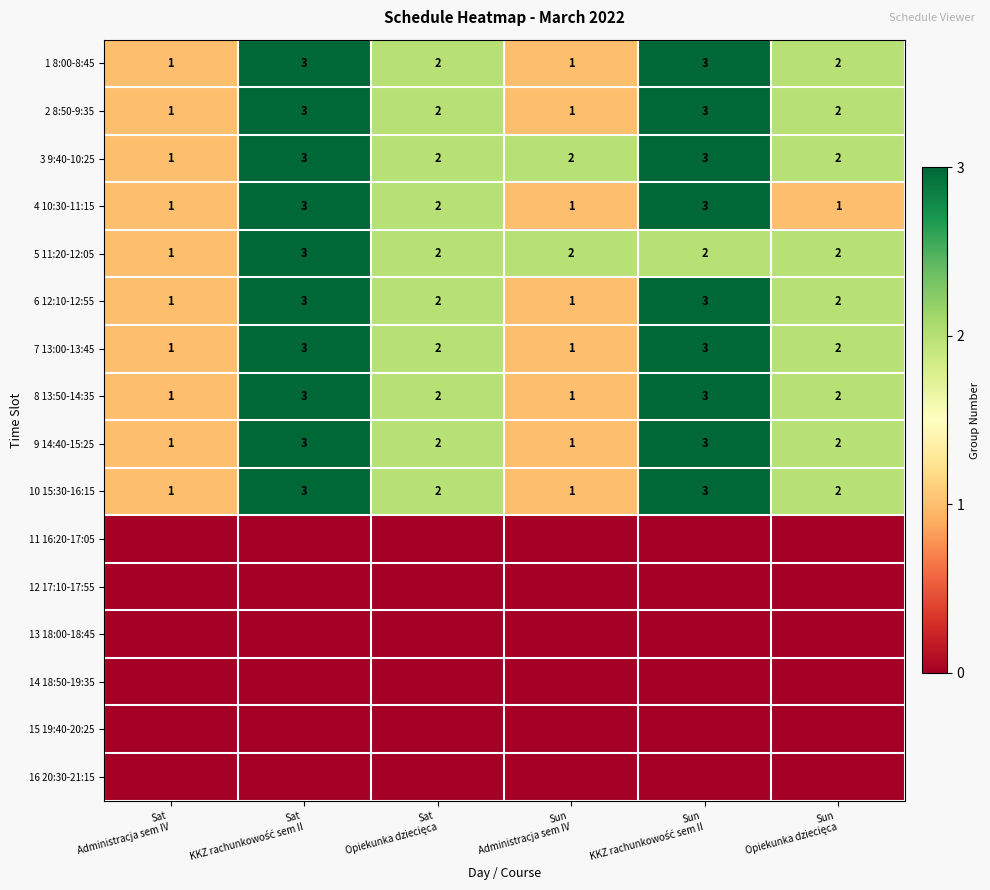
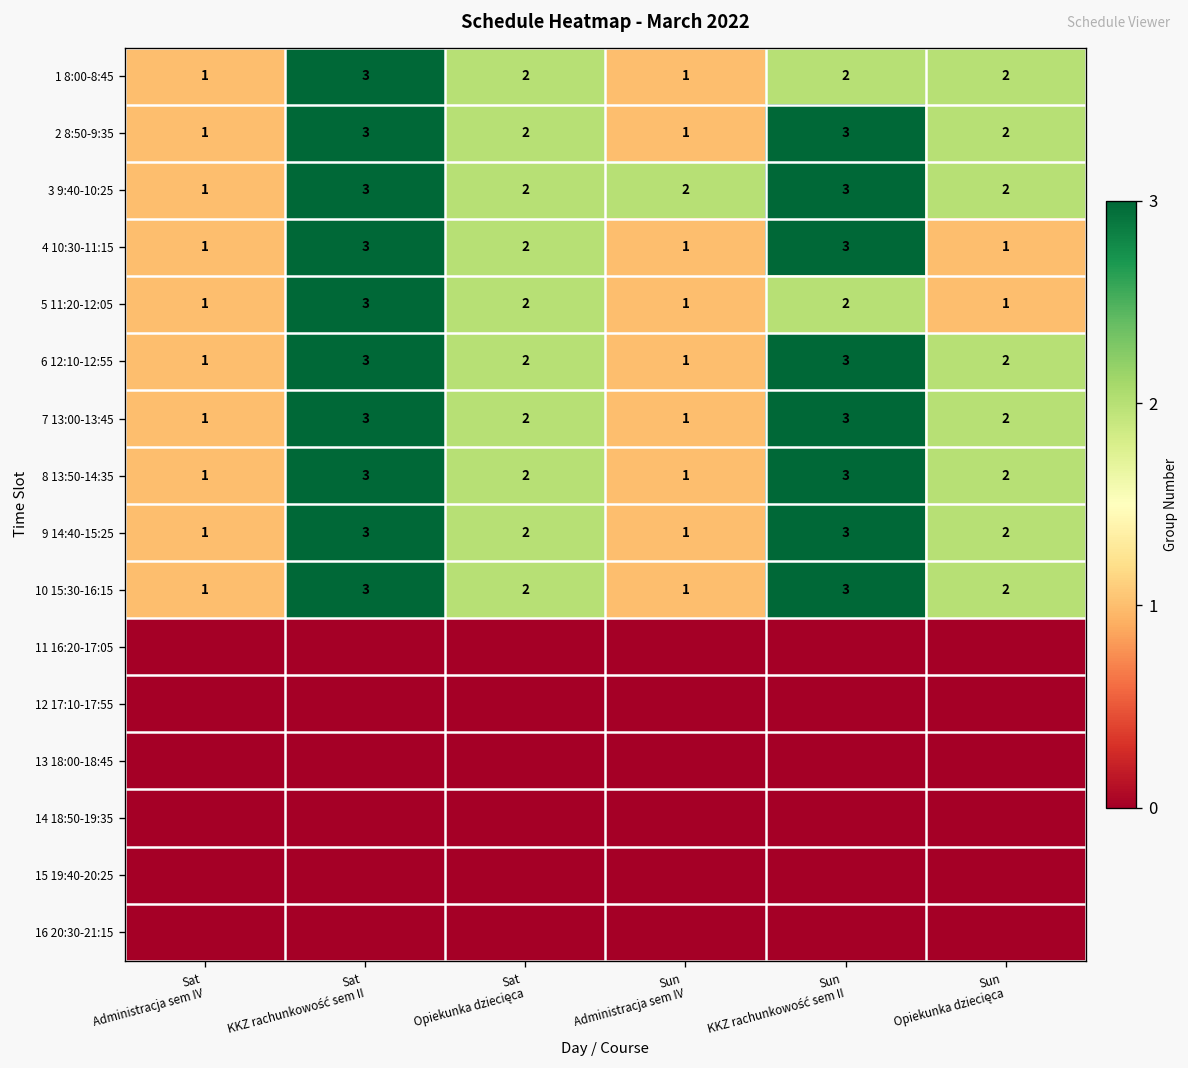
1 8:00-8:45, Sun KKZ rachunkowość sem II: 3 -> 2
5 11:20-12:05, Sun Administracja sem IV: 2 -> 1
5 11:20-12:05, Sun Opiekunka dziecięca: 2 -> 1
